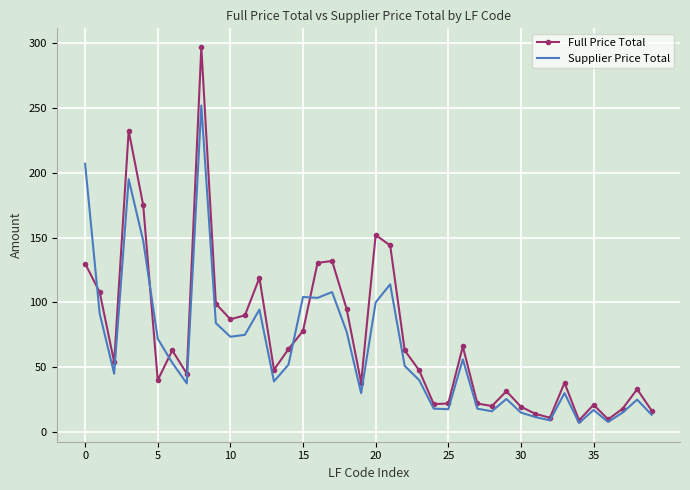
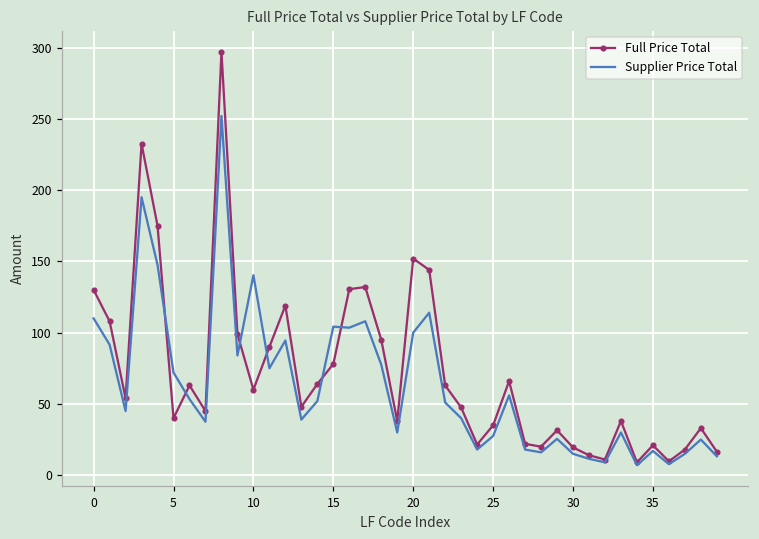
Supplier Price Total, 0: 207 -> 110
Full Price Total, 10: 87 -> 60
Supplier Price Total, 10: 74 -> 140
Full Price Total, 25: 22 -> 35
Supplier Price Total, 25: 18 -> 28
